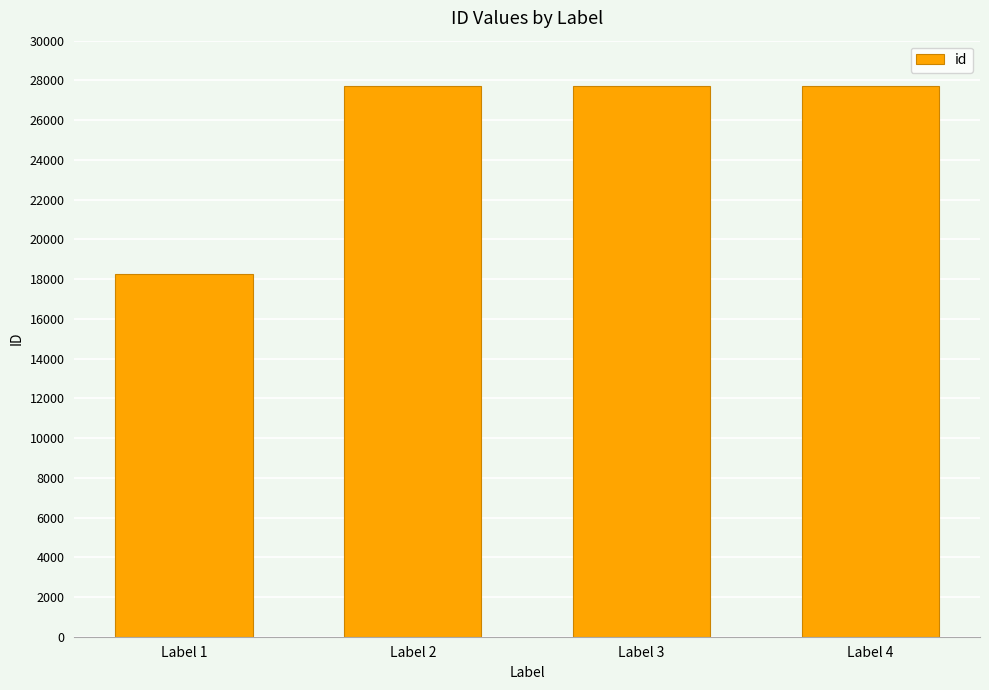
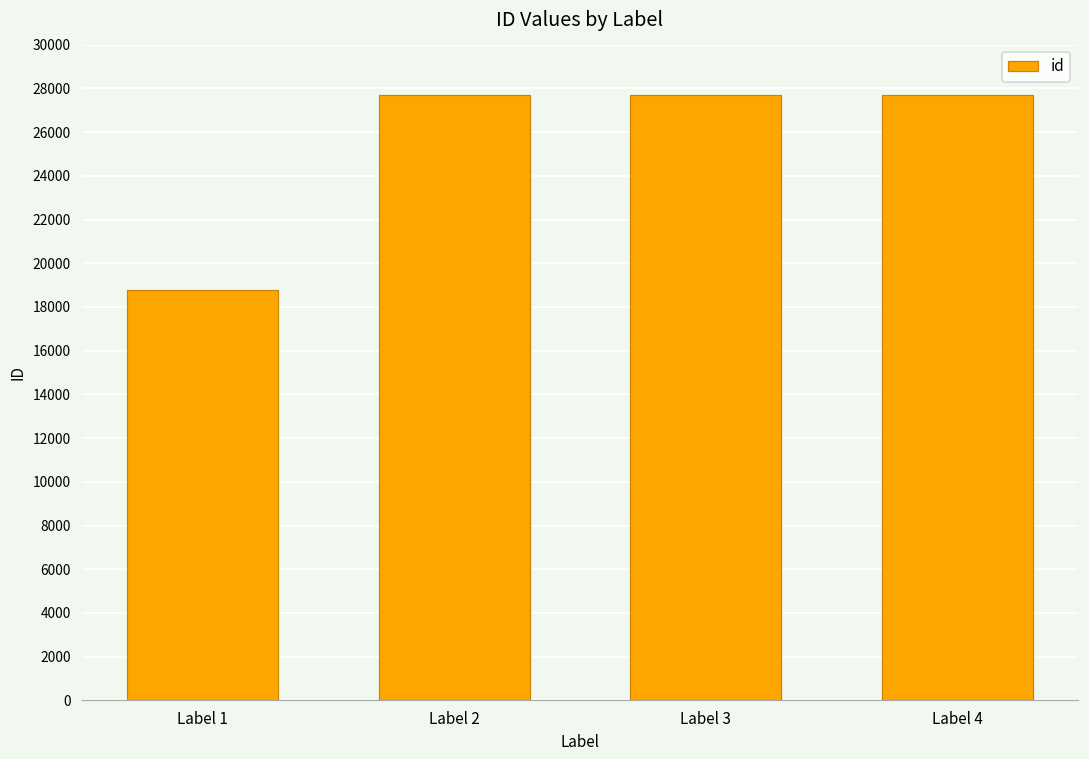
Label 1: 18300 -> 18800
